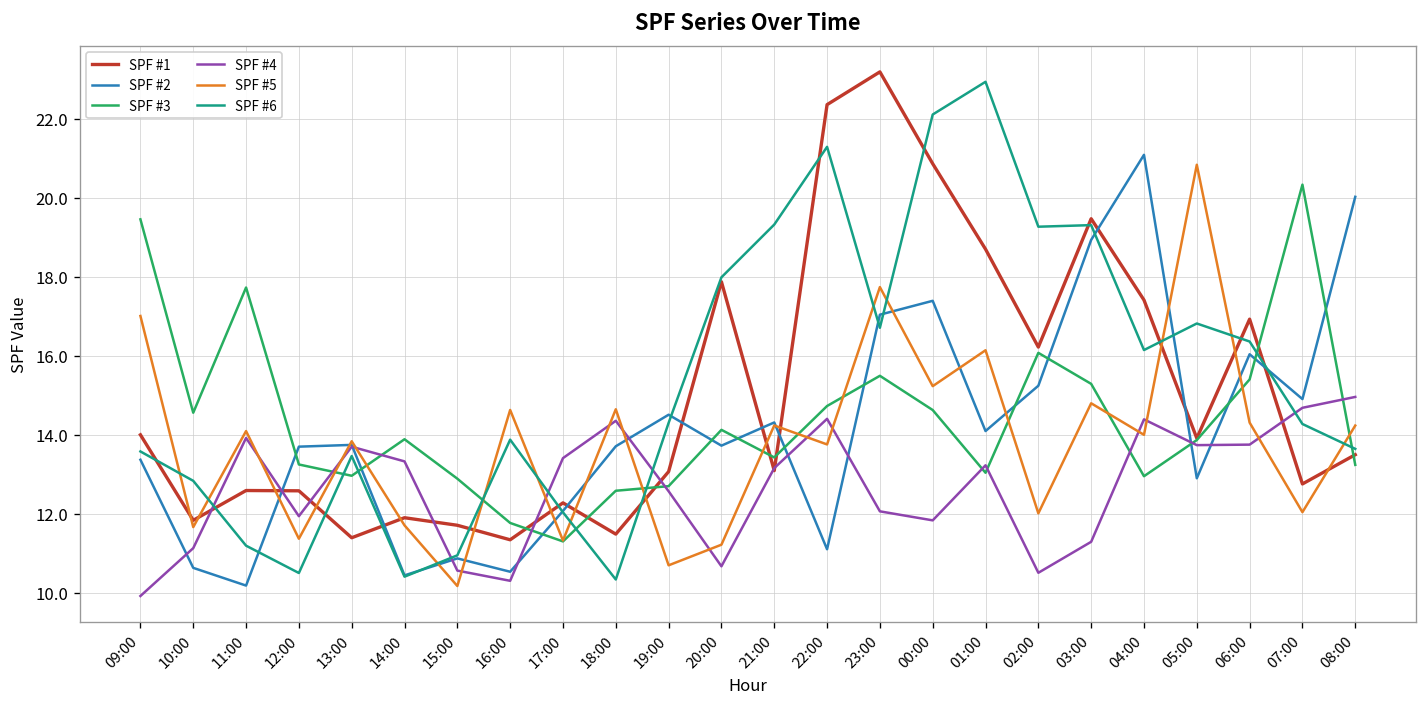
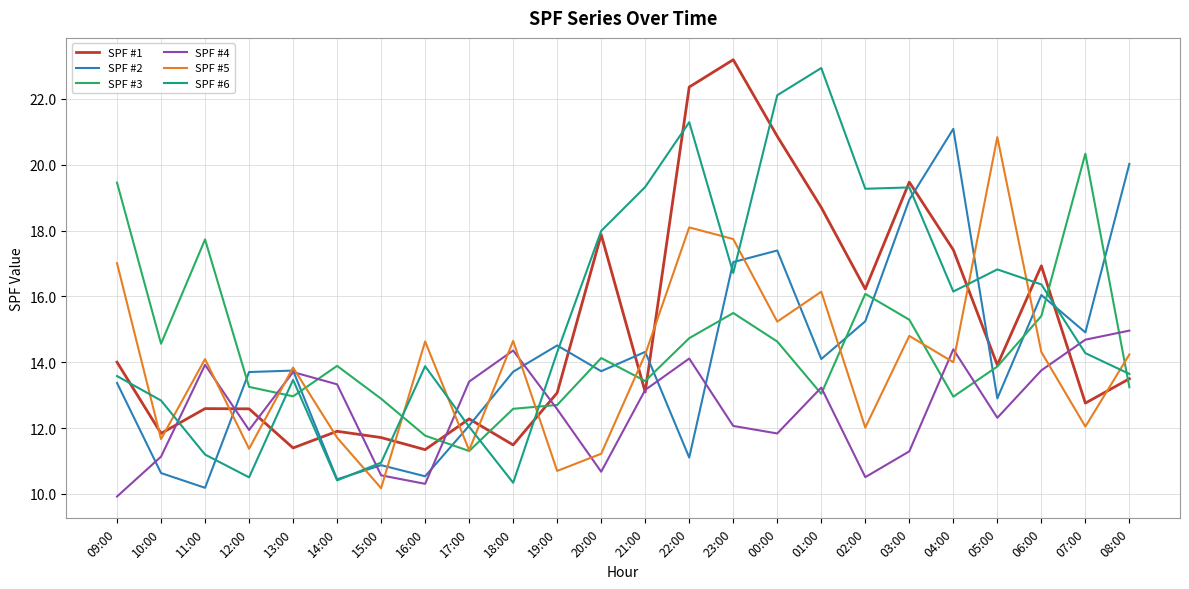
SPF #4, 22:00: 14.4 -> 14.1
SPF #5, 22:00: 13.8 -> 18.1
SPF #4, 05:00: 13.7 -> 12.3
